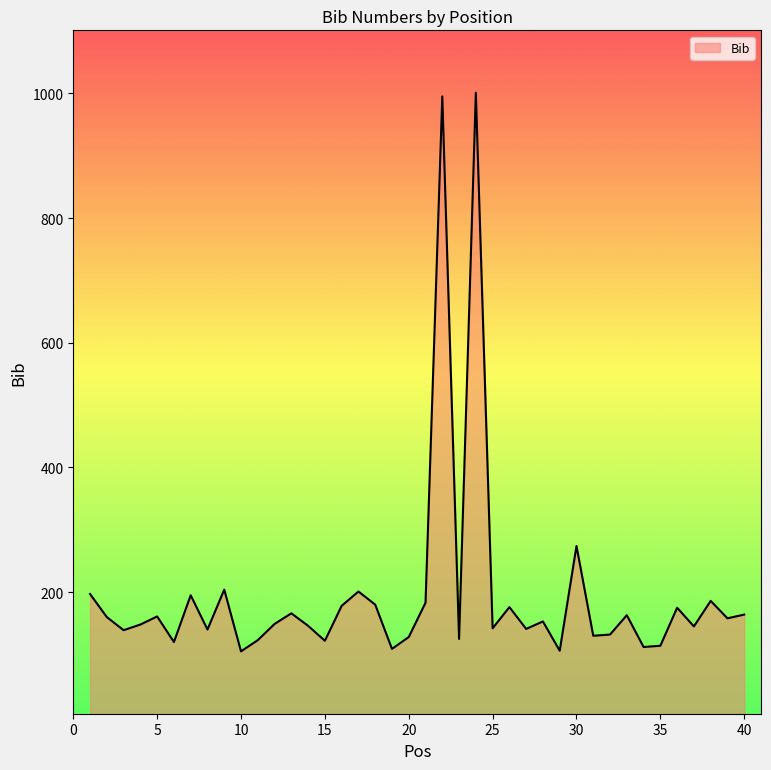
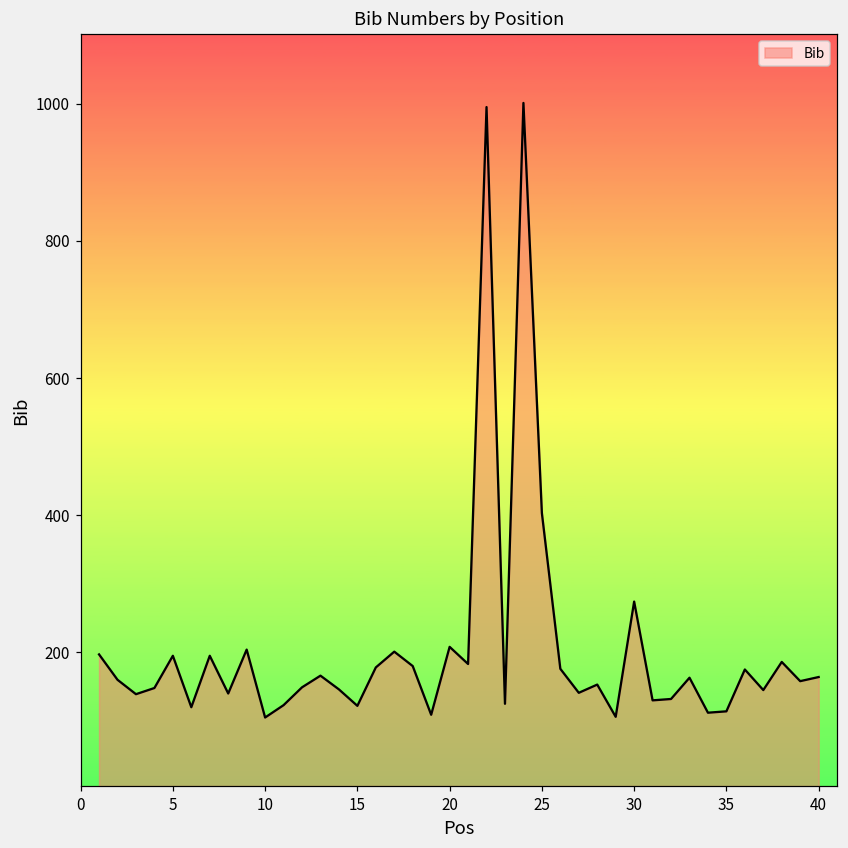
5: 160 -> 200
20: 130 -> 210
25: 140 -> 400
